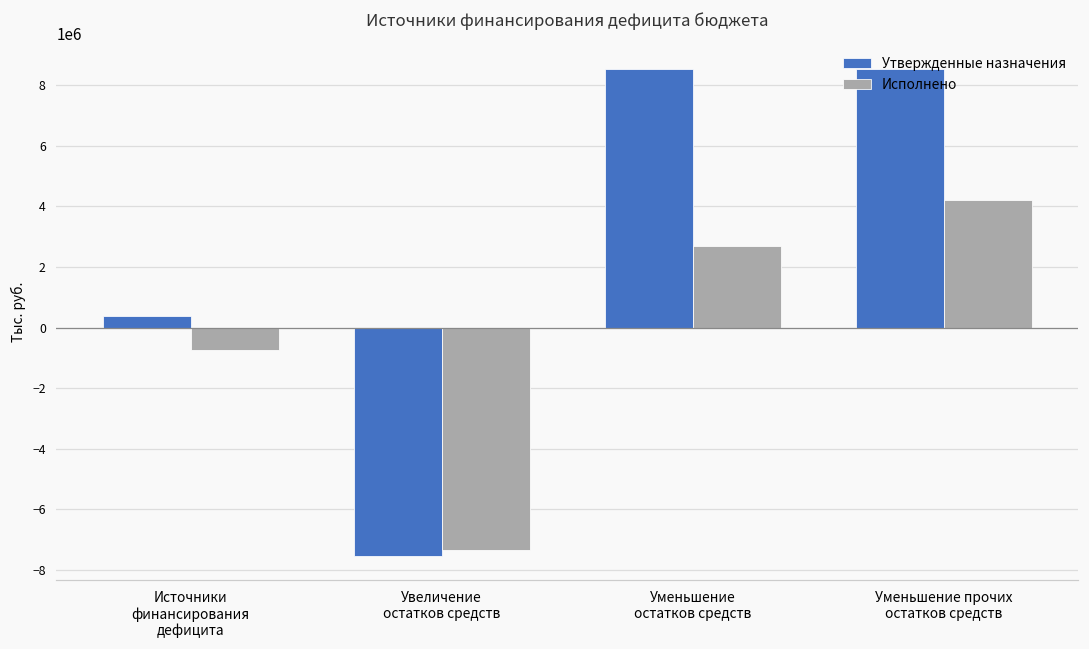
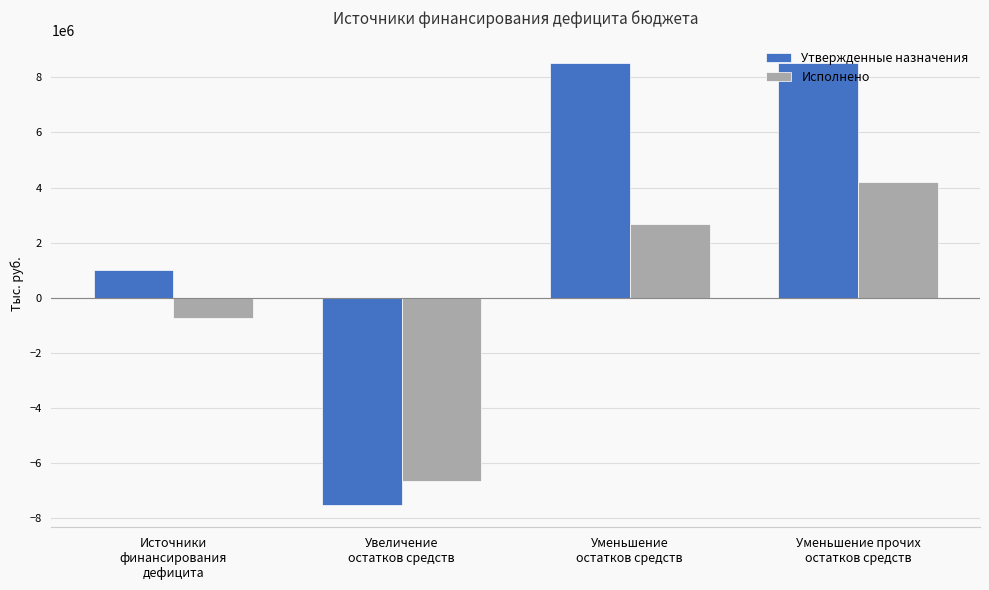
Утвержденные назначения, Источники финансирования дефицита: 400000 -> 1000000
Исполнено, Увеличение остатков средств: -7400000 -> -6600000
